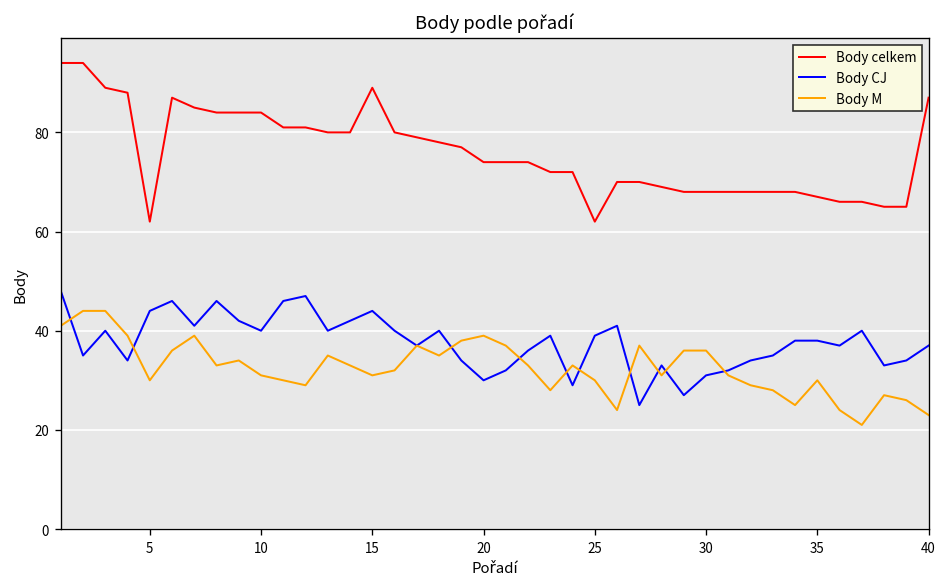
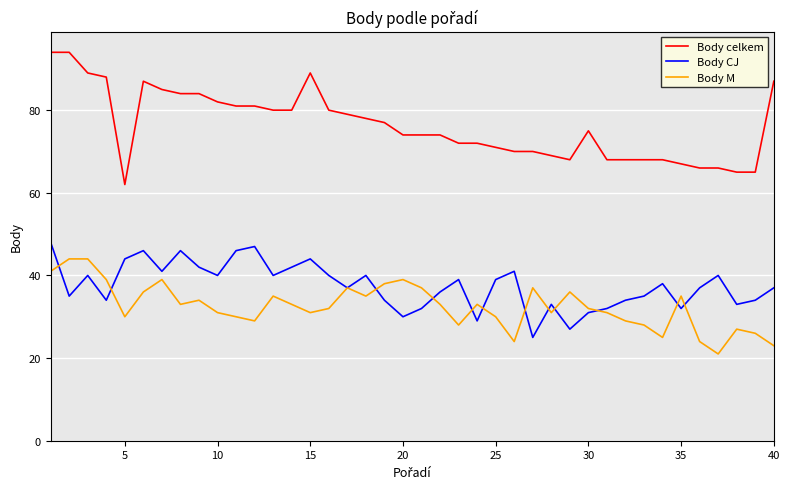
Body celkem, 10: 84 -> 82
Body celkem, 25: 62 -> 71
Body celkem, 30: 68 -> 75
Body M, 30: 36 -> 32
Body CJ, 35: 38 -> 32
Body M, 35: 30 -> 35
